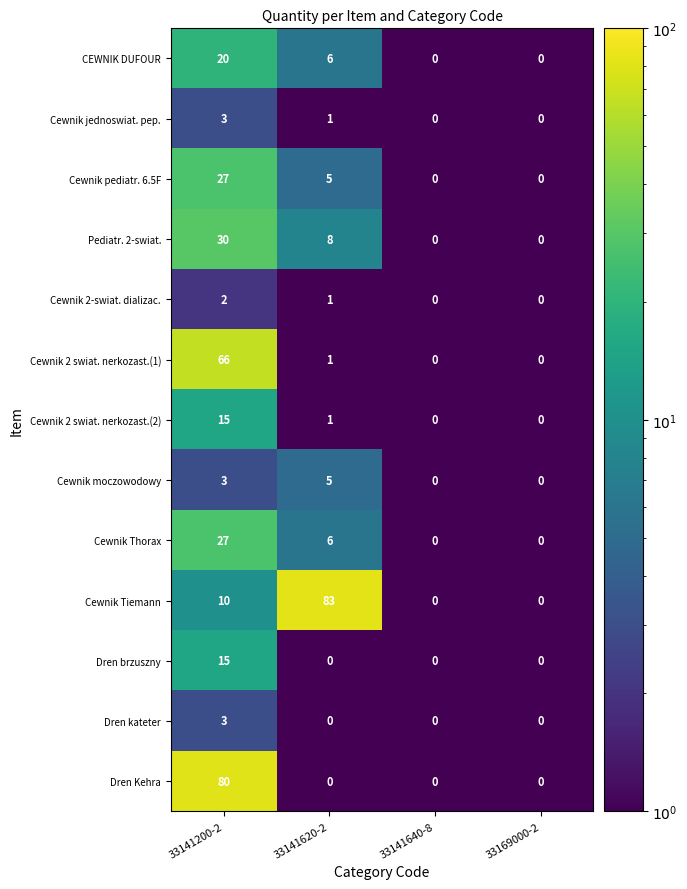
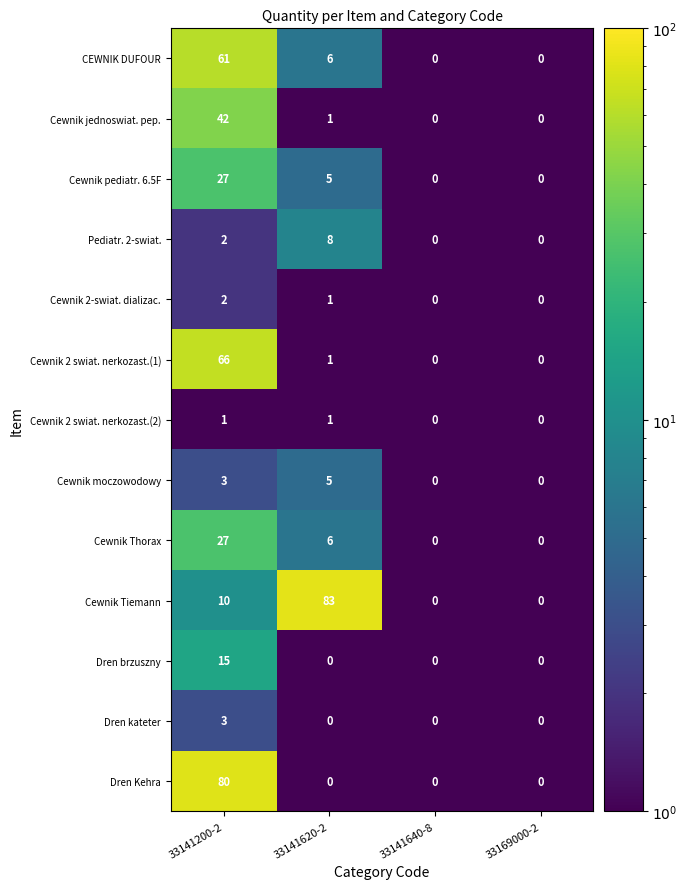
CEWNIK DUFOUR, 33141200-2: 20 -> 61
Cewnik jednoswiat. pep., 33141200-2: 3 -> 42
Pediatr. 2-swiat., 33141200-2: 30 -> 2
Cewnik 2 swiat. nerkozast.(2), 33141200-2: 15 -> 1
